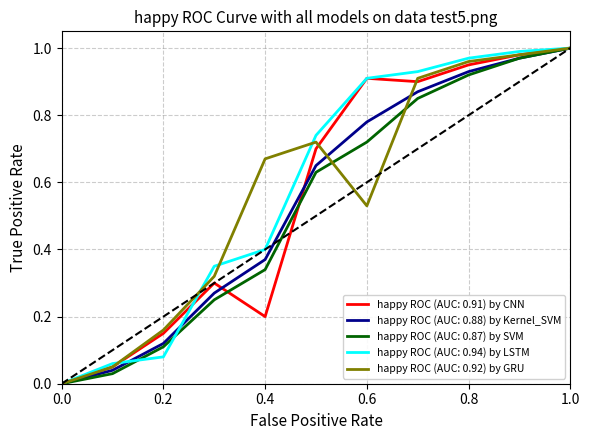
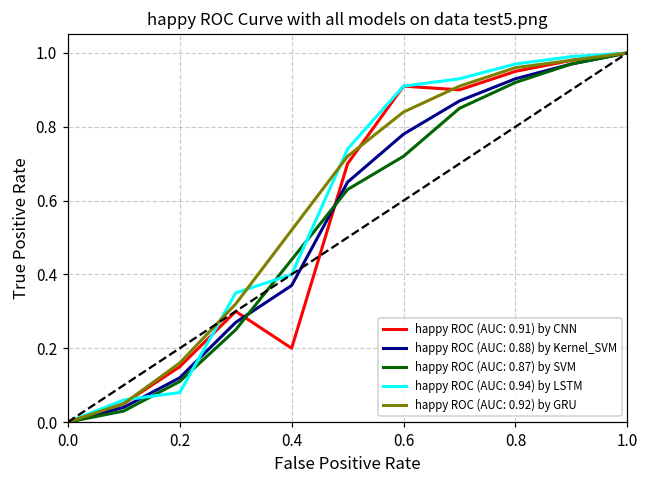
happy ROC (AUC: 0.87) by SVM, 0.4: 0.34 -> 0.44
happy ROC (AUC: 0.92) by GRU, 0.4: 0.67 -> 0.52
happy ROC (AUC: 0.92) by GRU, 0.6: 0.53 -> 0.84
